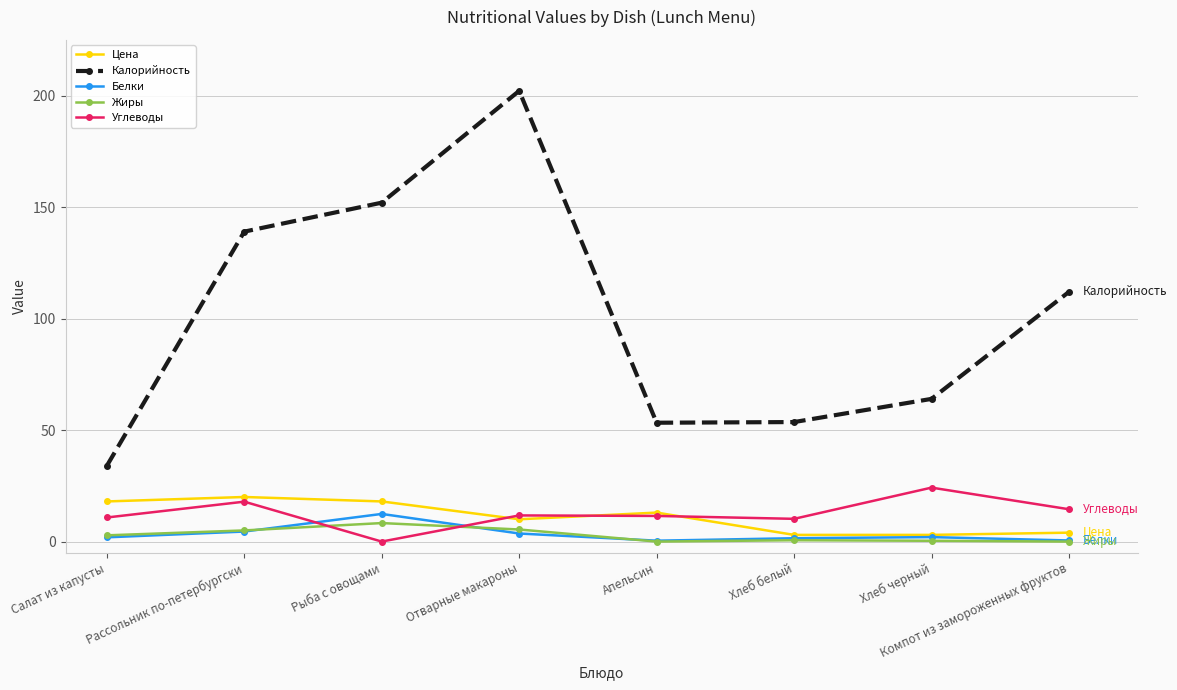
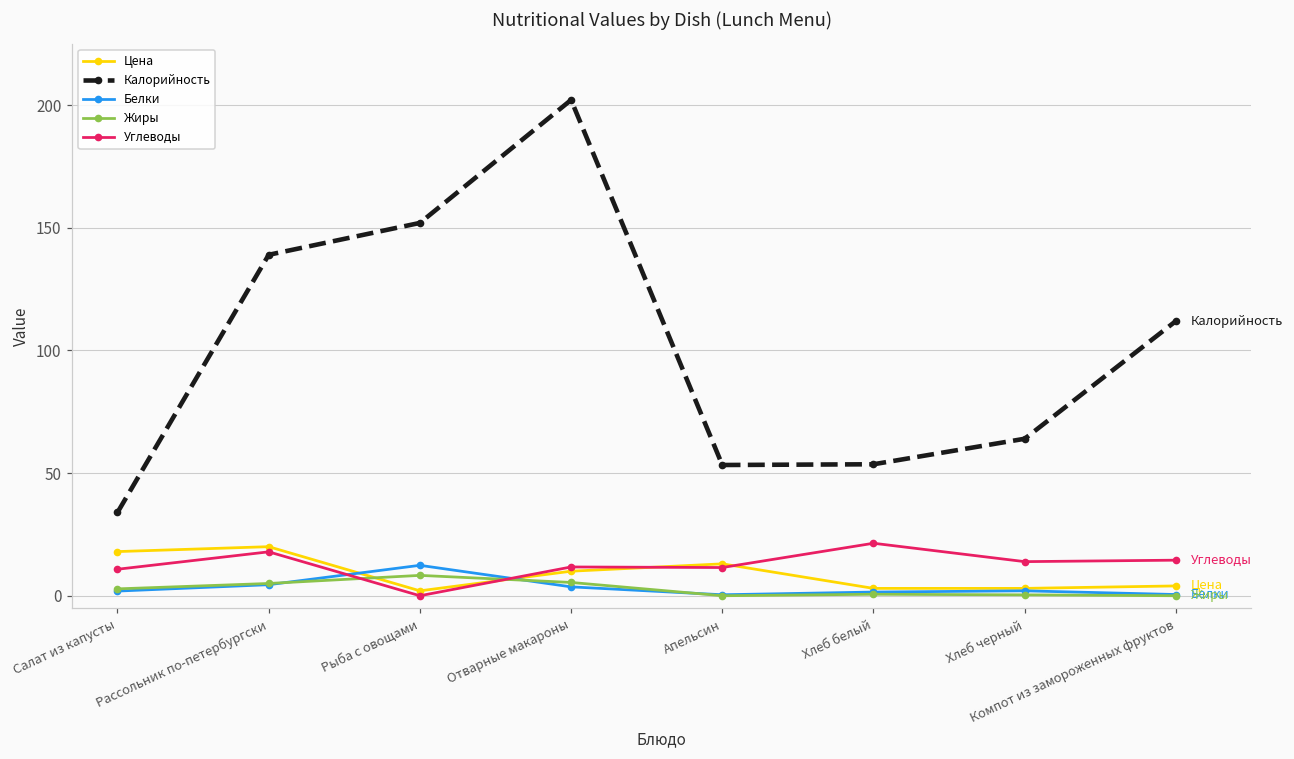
Цена, Рыба с овощами: 18 -> 2
Углеводы, Хлеб белый: 10 -> 21
Углеводы, Хлеб черный: 24 -> 14
